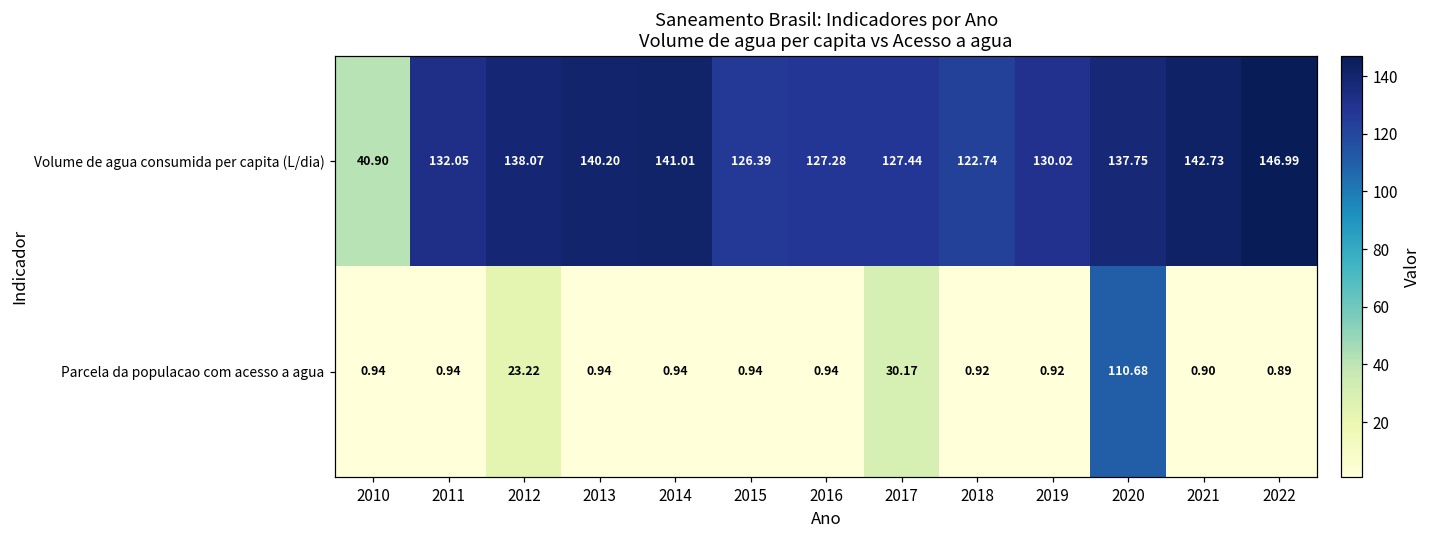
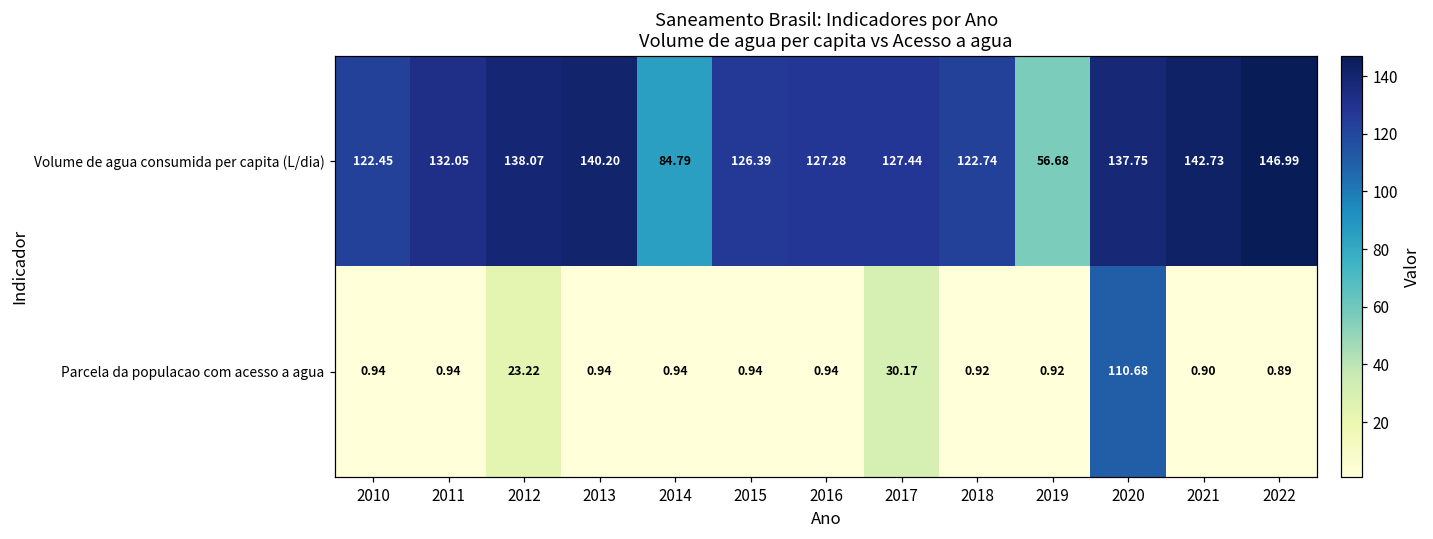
Volume de agua consumida per capita (L/dia), 2010: 40.90 -> 122.45
Volume de agua consumida per capita (L/dia), 2014: 141.01 -> 84.79
Volume de agua consumida per capita (L/dia), 2019: 130.02 -> 56.68
